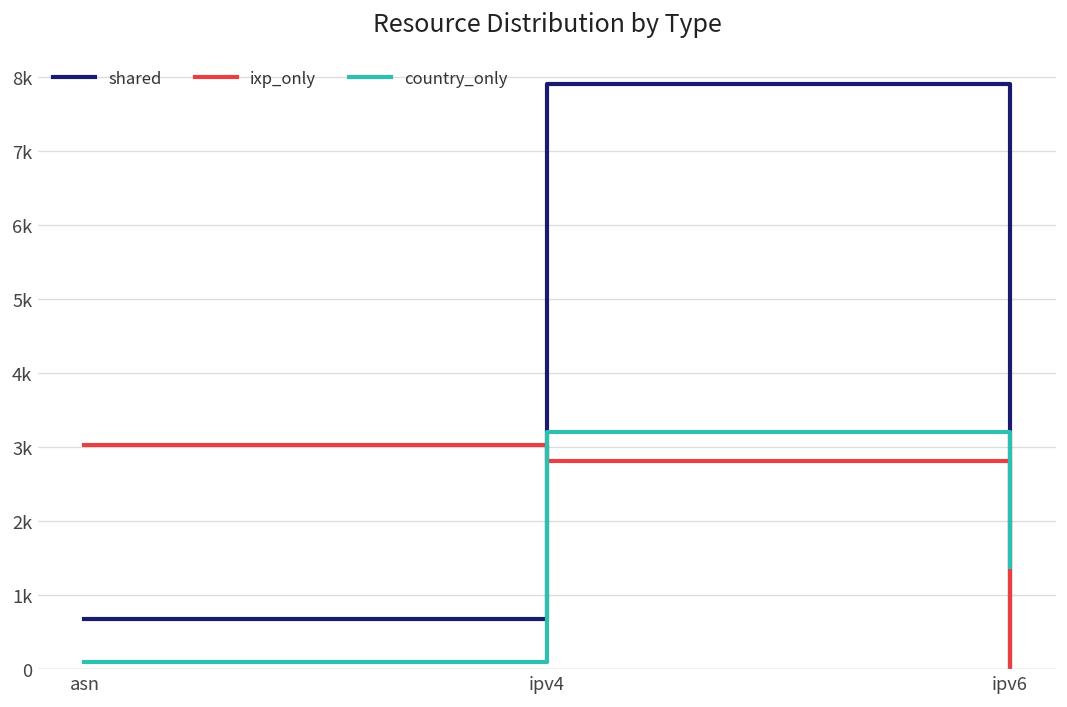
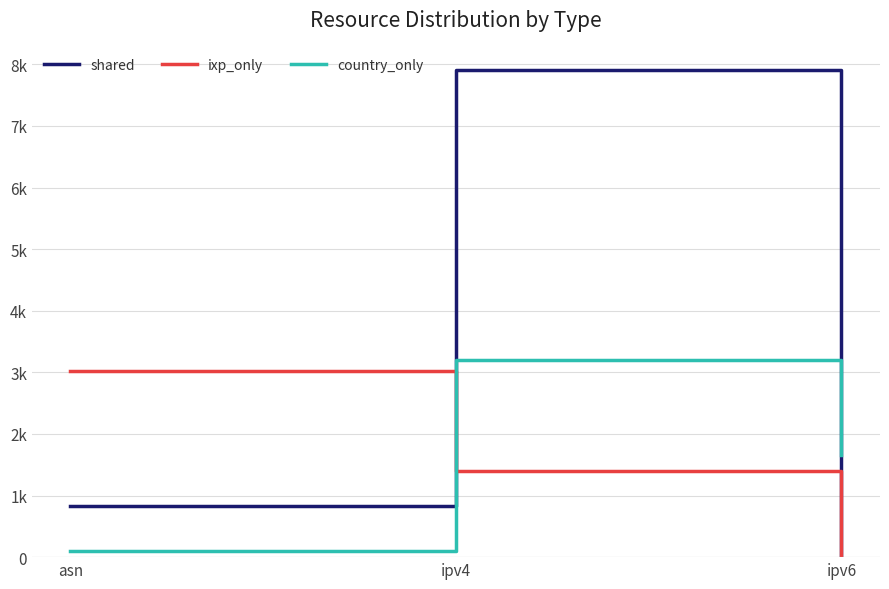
shared, asn: 700 -> 800
ixp_only, ipv4: 2800 -> 1400
country_only, ipv6: 1400 -> 1700
